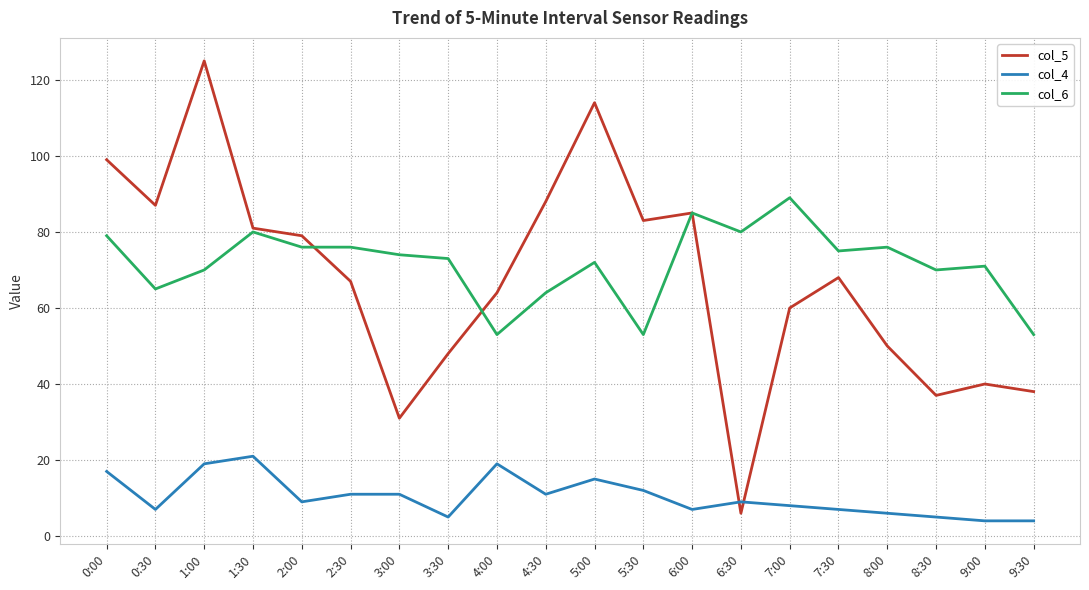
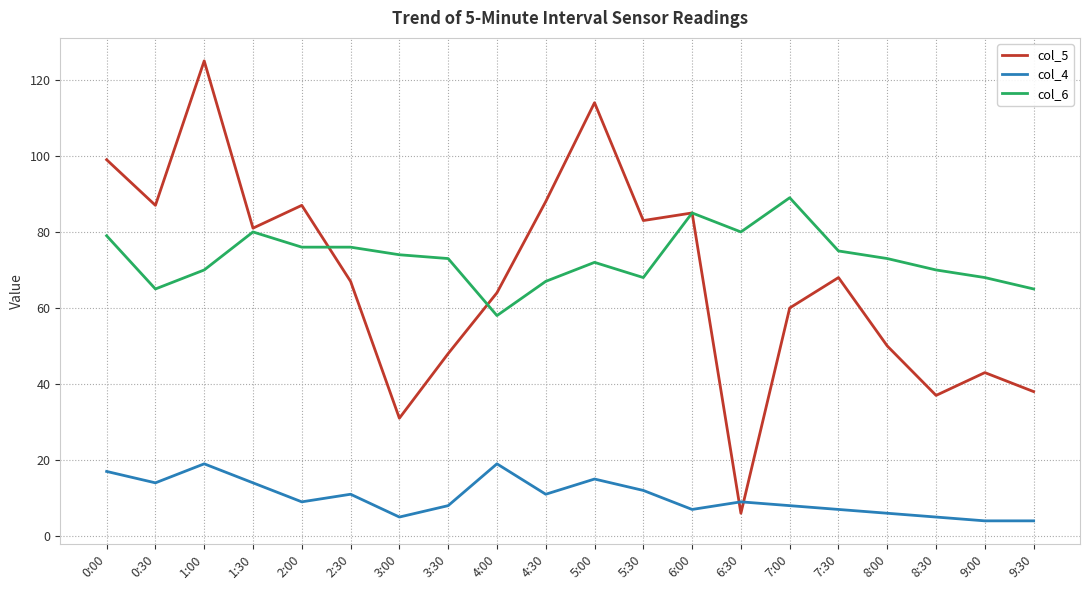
col_4, 0:30: 7 -> 14
col_4, 1:30: 21 -> 14
col_5, 2:00: 79 -> 87
col_4, 3:00: 11 -> 5
col_4, 3:30: 5 -> 8
col_6, 4:00: 53 -> 58
col_6, 4:30: 64 -> 67
col_6, 5:30: 53 -> 68
col_6, 8:00: 76 -> 73
col_5, 9:00: 40 -> 43
col_6, 9:00: 71 -> 68
col_6, 9:30: 53 -> 65
